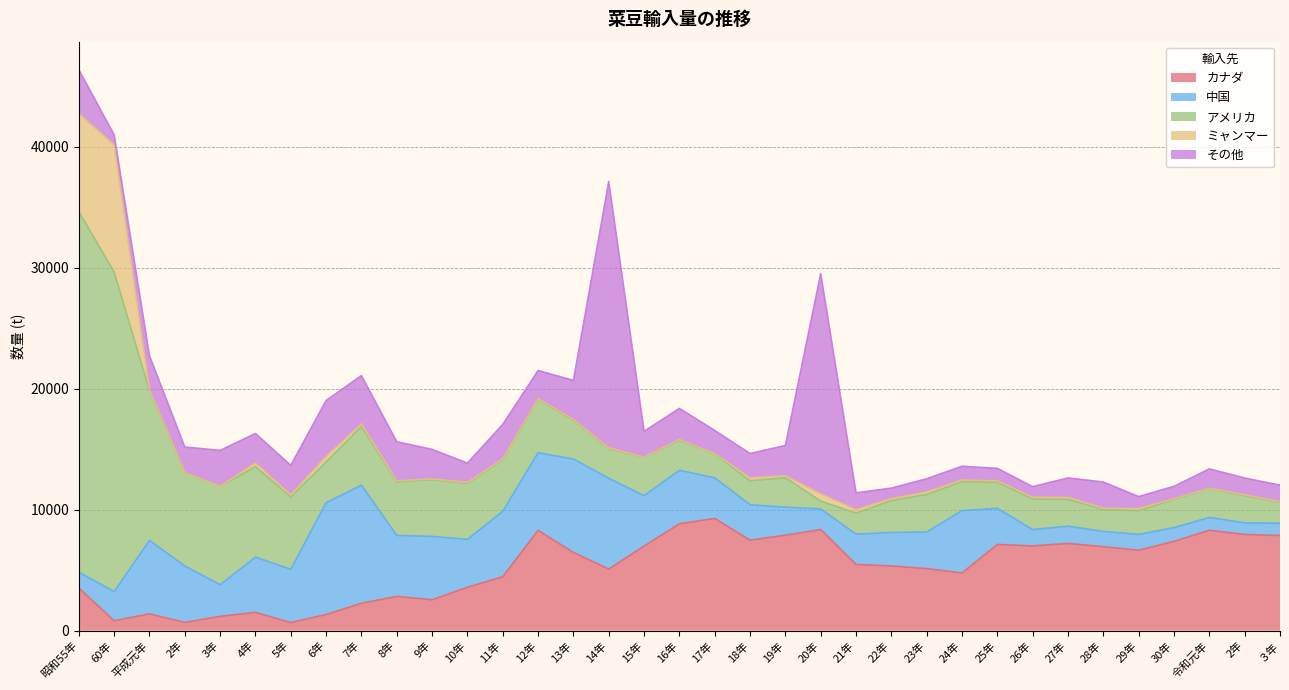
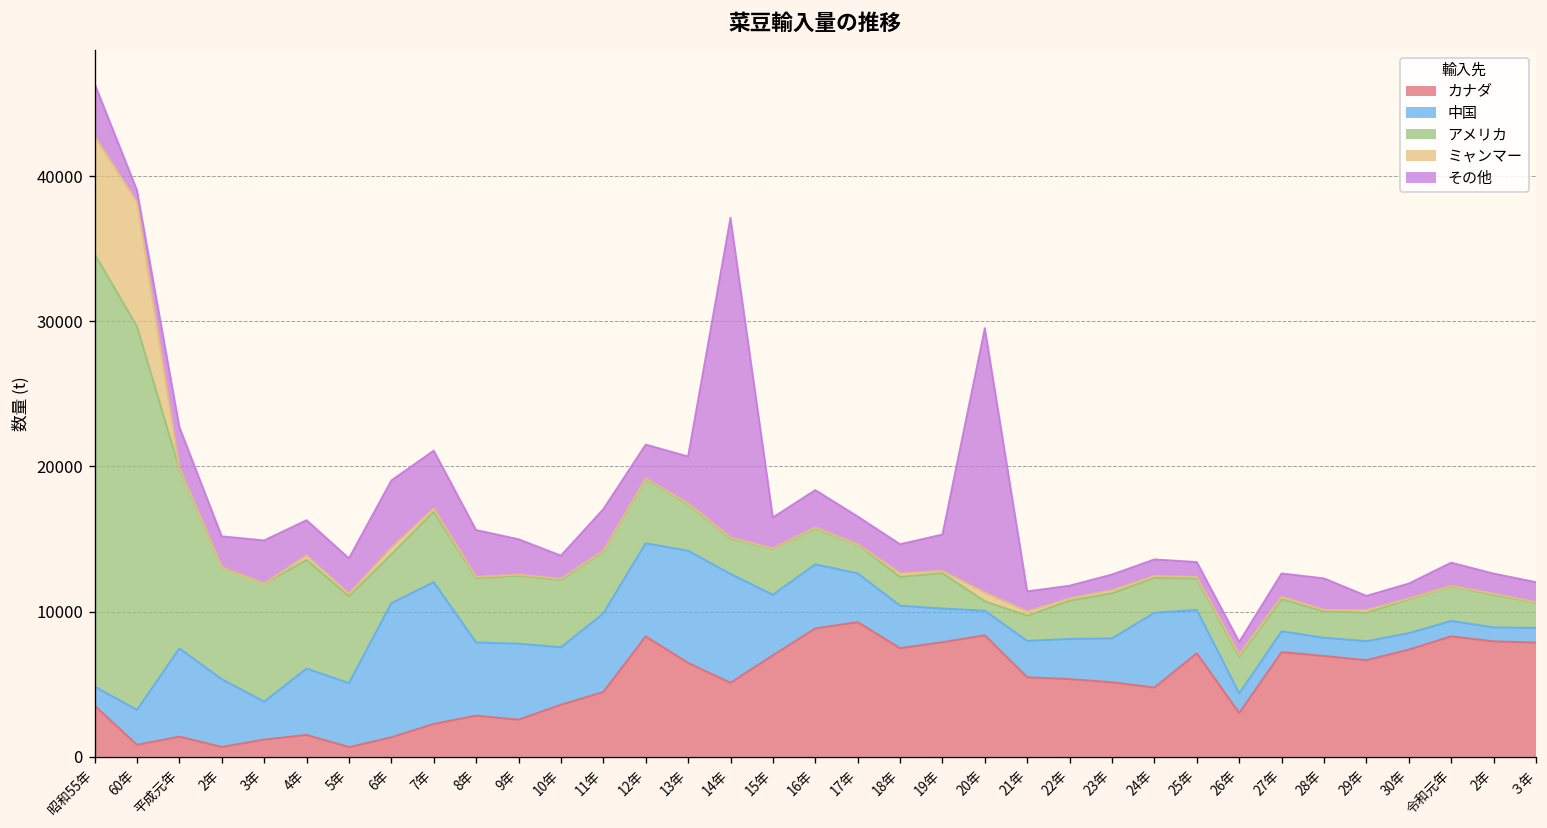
ミャンマー, 60年: 10500 -> 8600
カナダ, 26年: 7000 -> 3000
